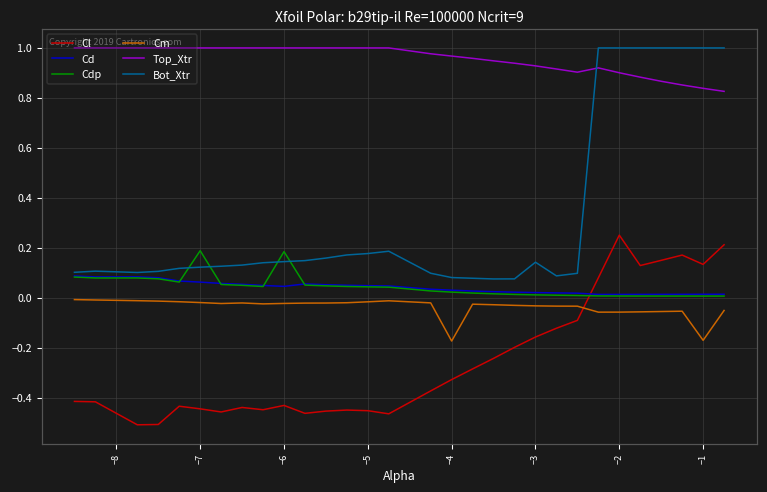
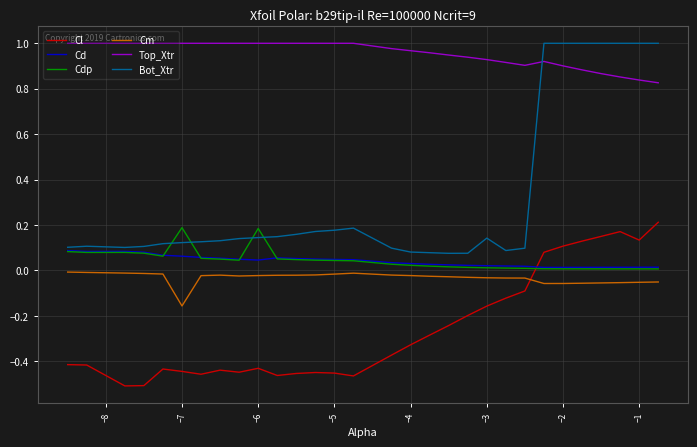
Cm, −7: -0.02 -> -0.16
Cm, −4: -0.17 -> -0.02
Cl, −2: 0.25 -> 0.11
Cm, −1: -0.17 -> -0.05
